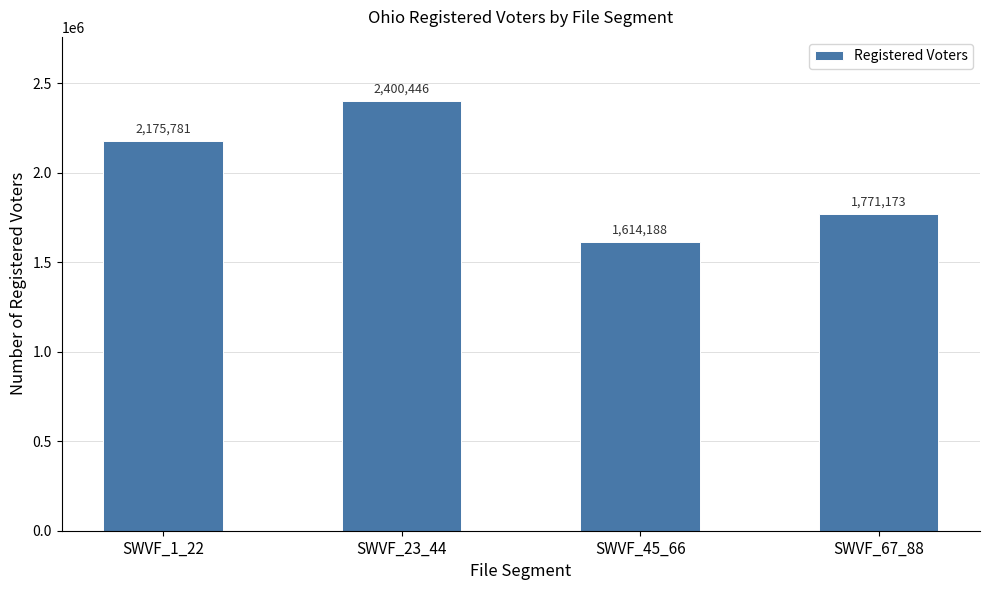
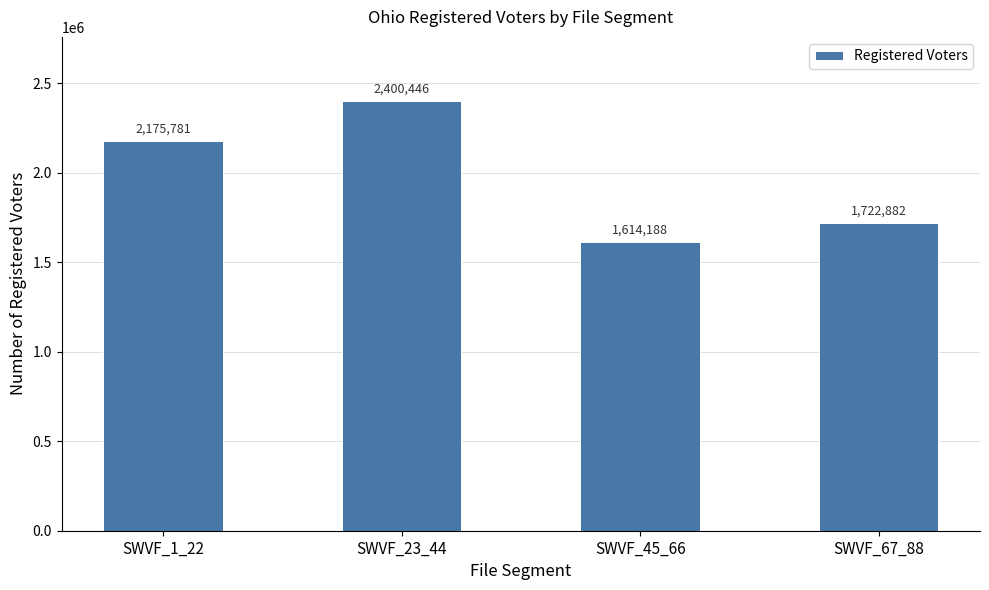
SWVF_67_88: 1,771,173 -> 1,722,882
